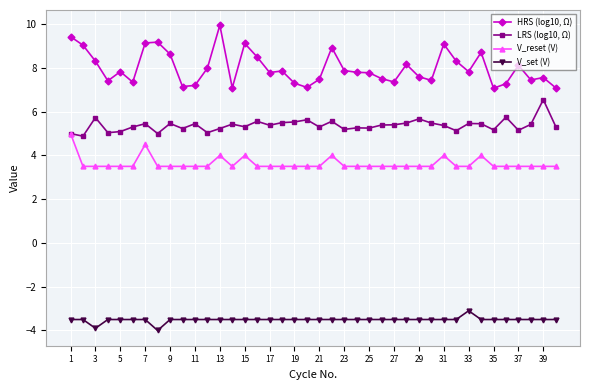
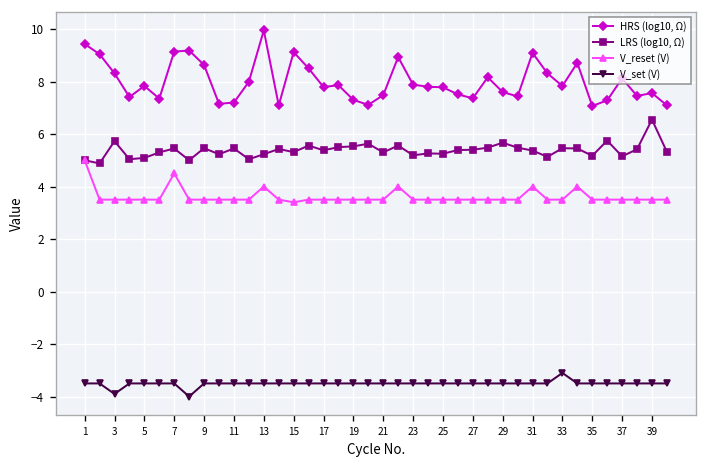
V_reset (V), 15: 4.0 -> 3.4
